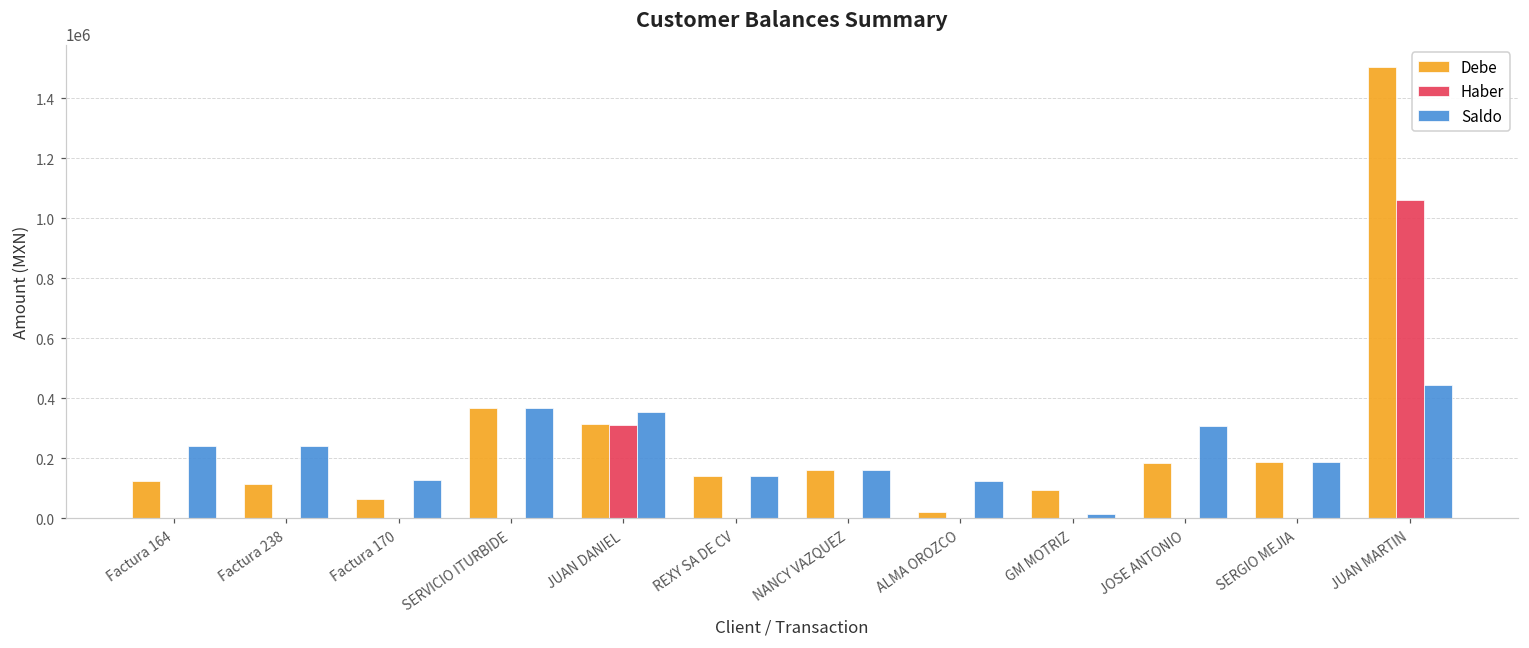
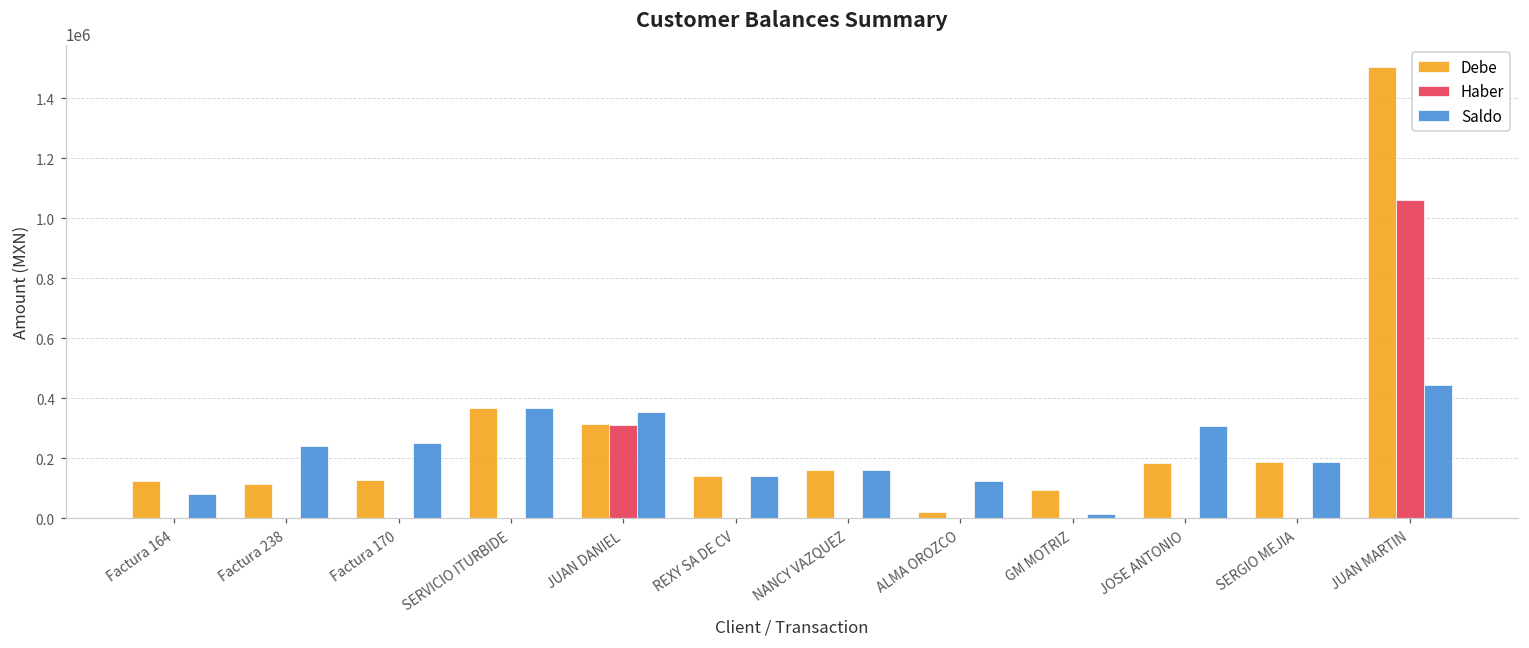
Saldo, Factura 164: 240000 -> 80000
Debe, Factura 170: 60000 -> 130000
Saldo, Factura 170: 130000 -> 250000
